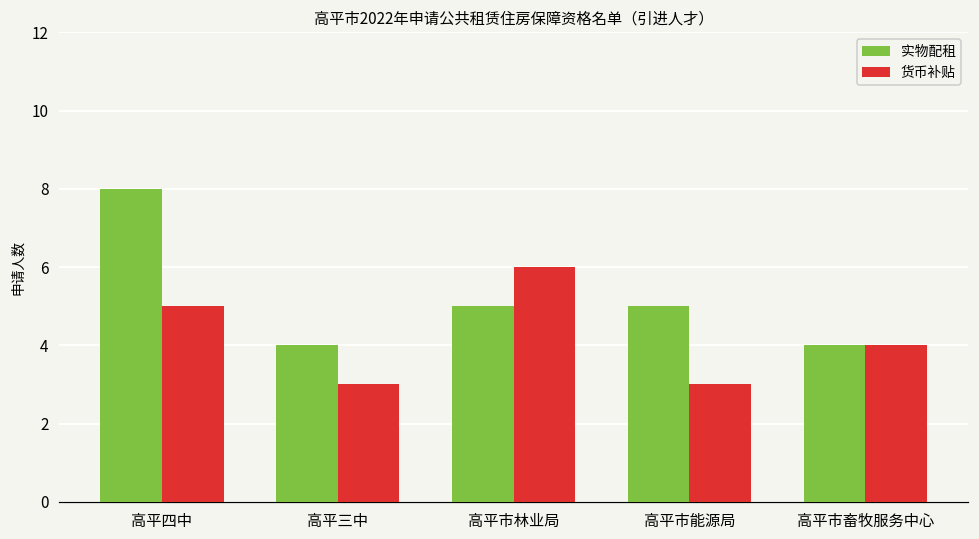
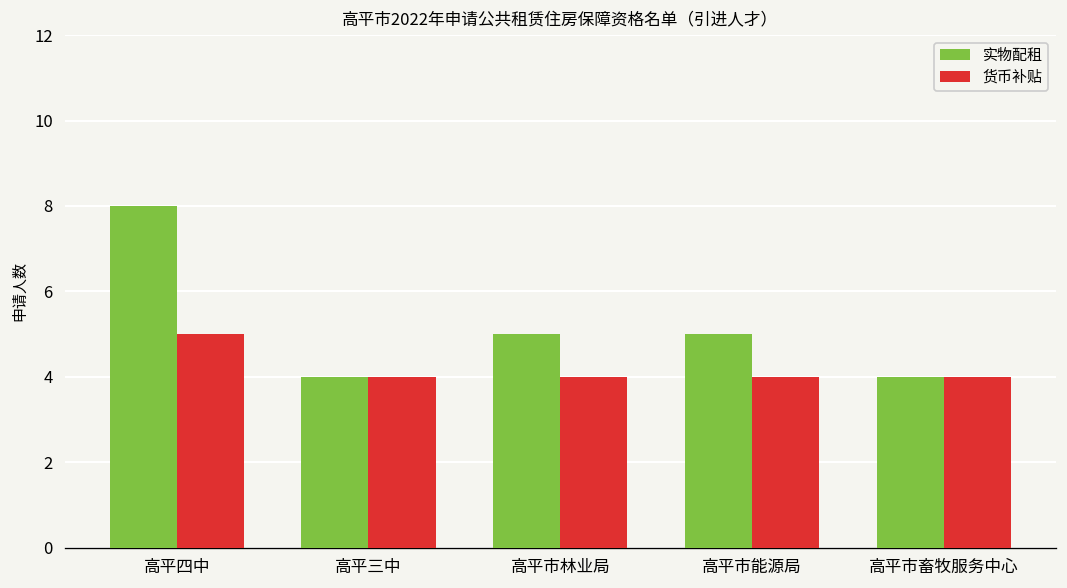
货币补贴, 高平三中: 3 -> 4
货币补贴, 高平市林业局: 6 -> 4
货币补贴, 高平市能源局: 3 -> 4
